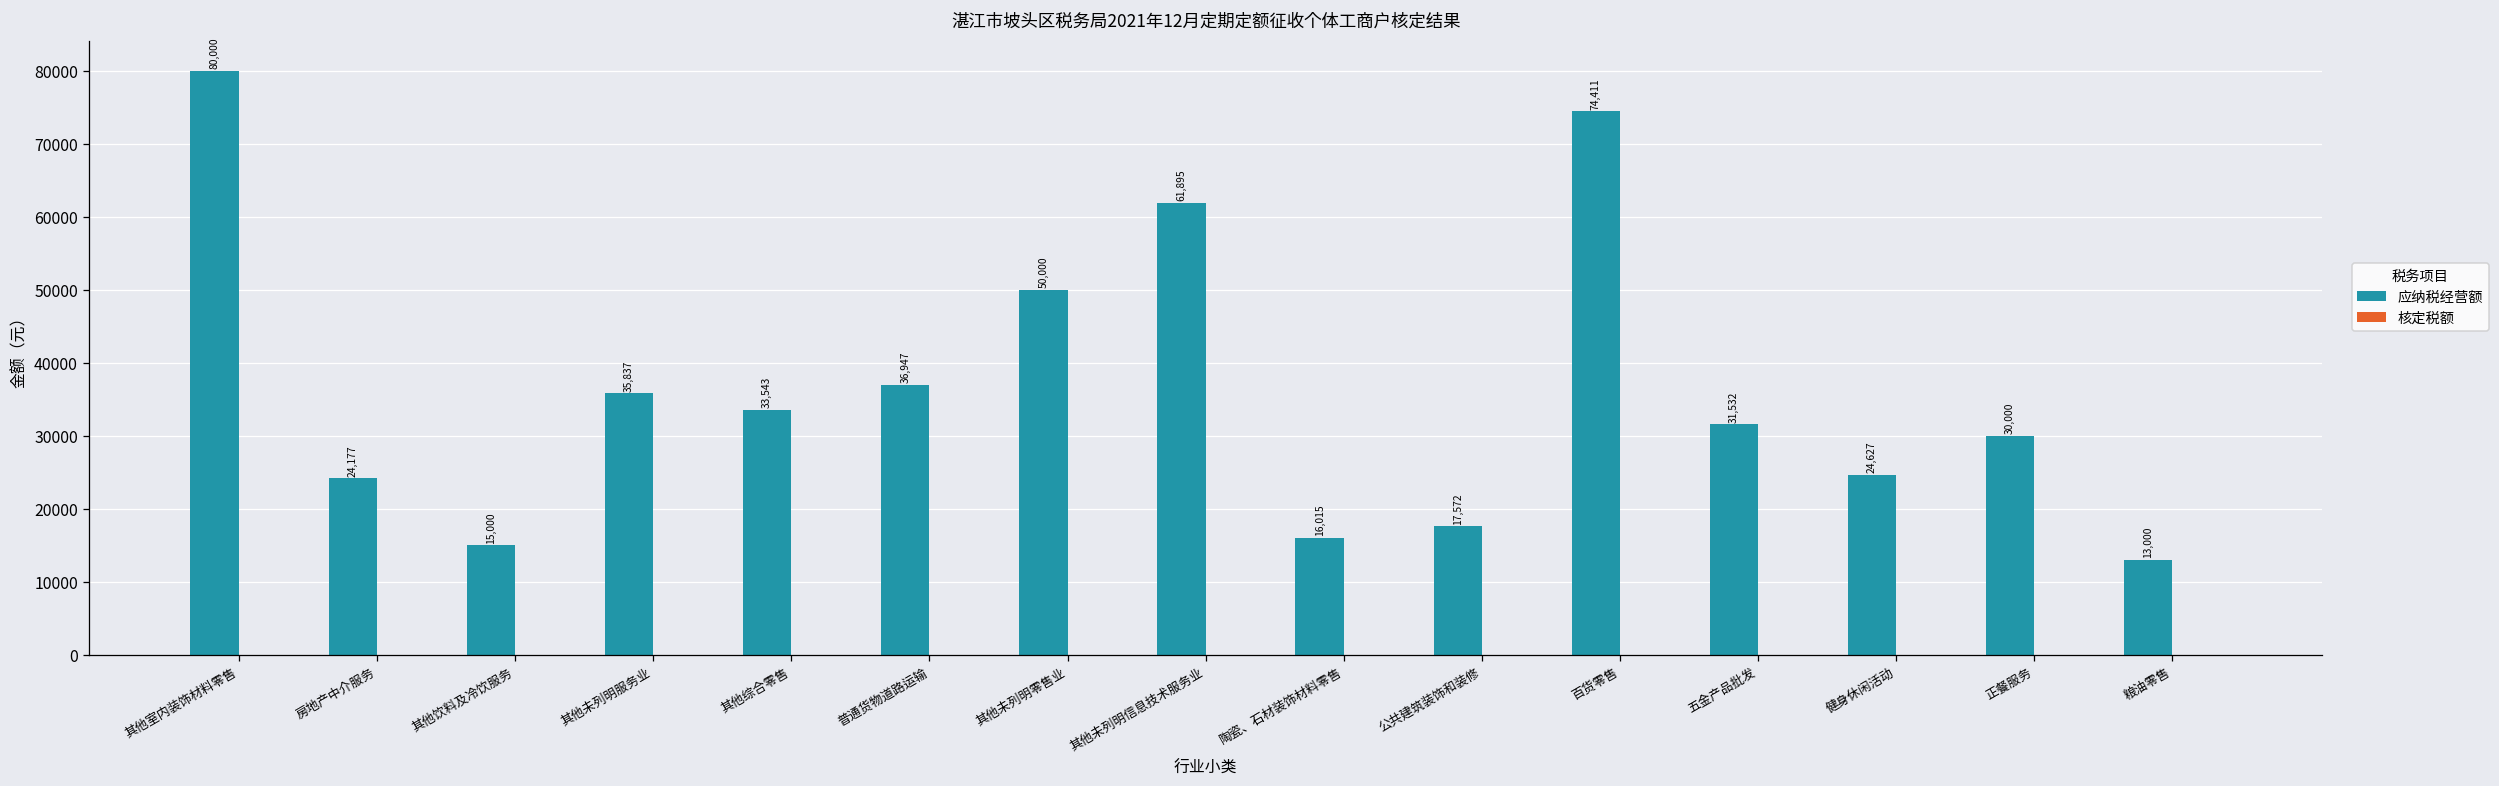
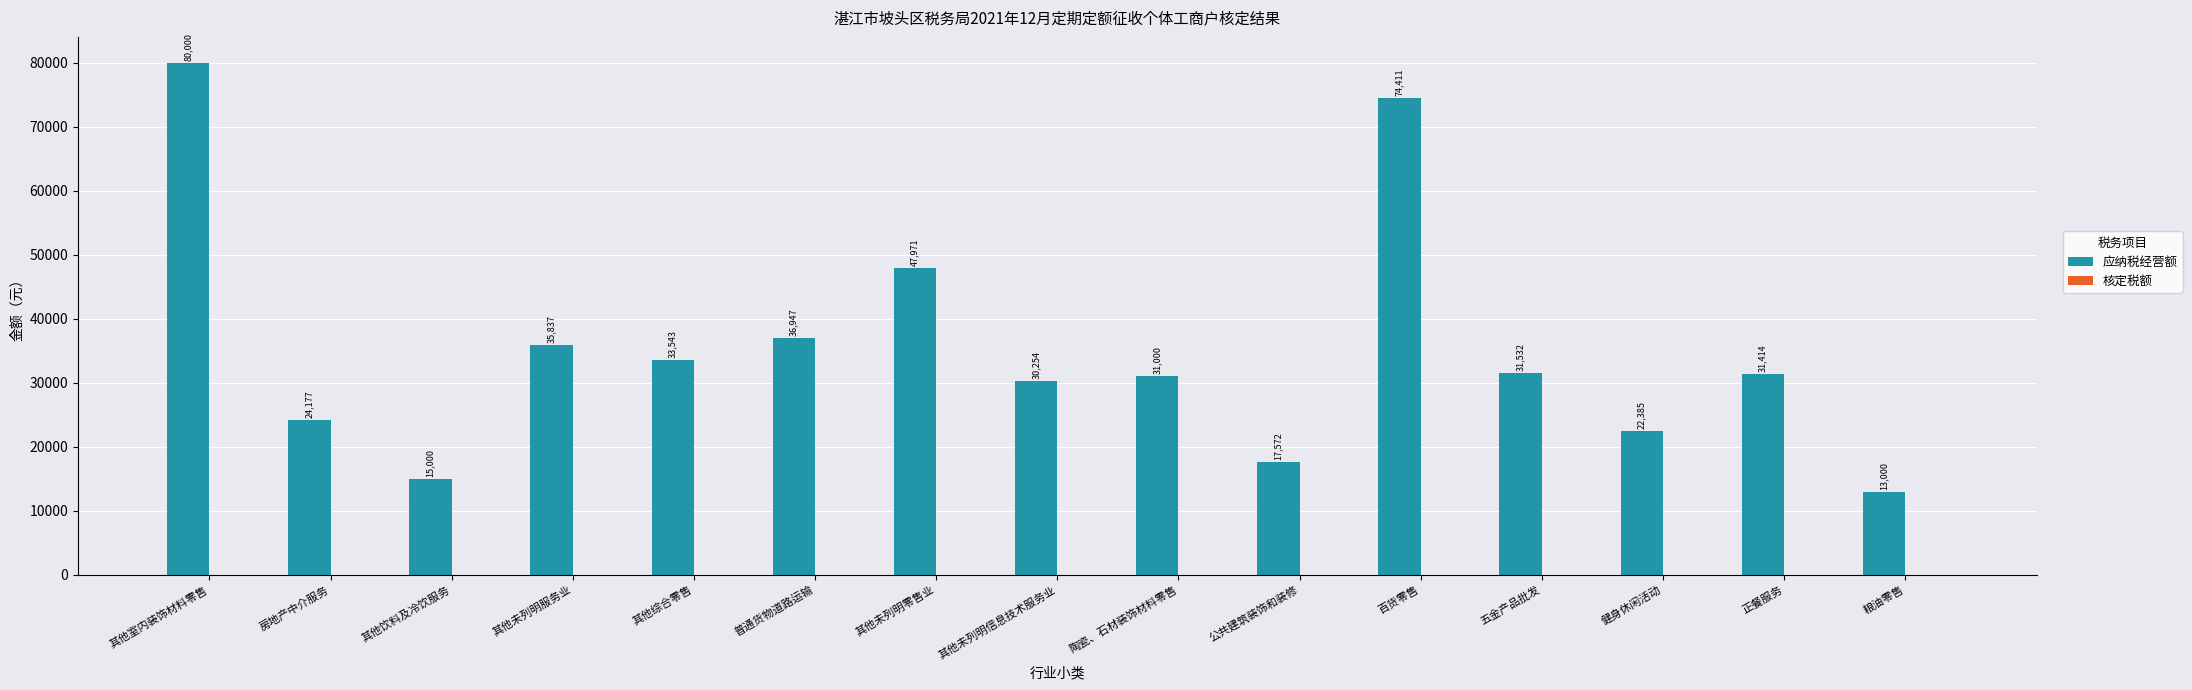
应纳税经营额, 其他未列明零售业: 50,000 -> 47,971
应纳税经营额, 其他未列明信息技术服务业: 61,895 -> 30,254
应纳税经营额, 陶瓷、石材装饰材料零售: 16,015 -> 31,000
应纳税经营额, 健身休闲活动: 24,627 -> 22,385
应纳税经营额, 正餐服务: 30,000 -> 31,414
